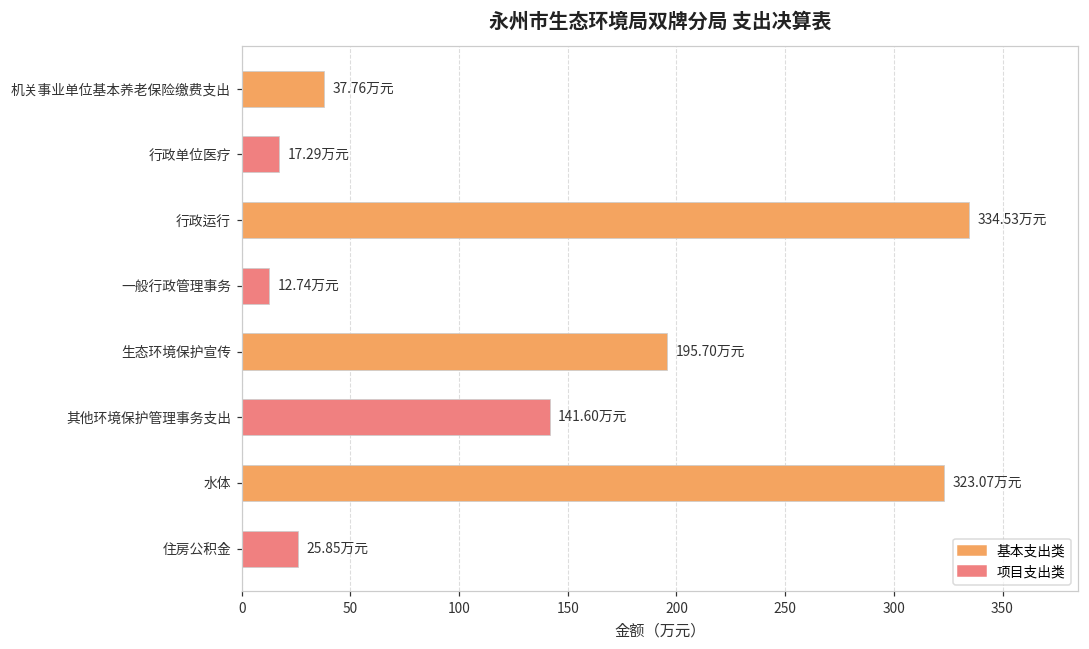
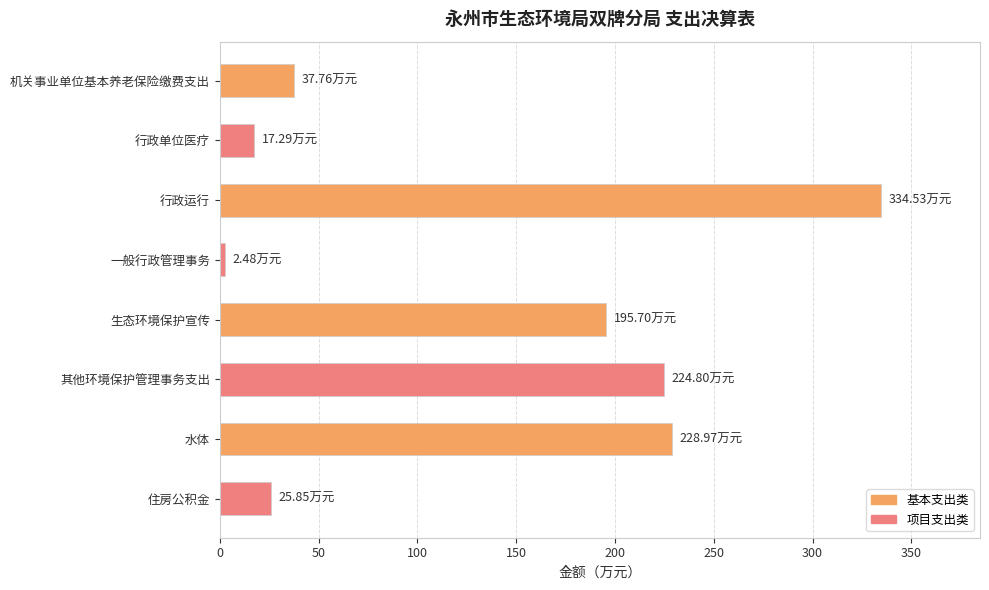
一般行政管理事务: 12.74 -> 2.48
其他环境保护管理事务支出: 141.60 -> 224.80
水体: 323.07 -> 228.97
